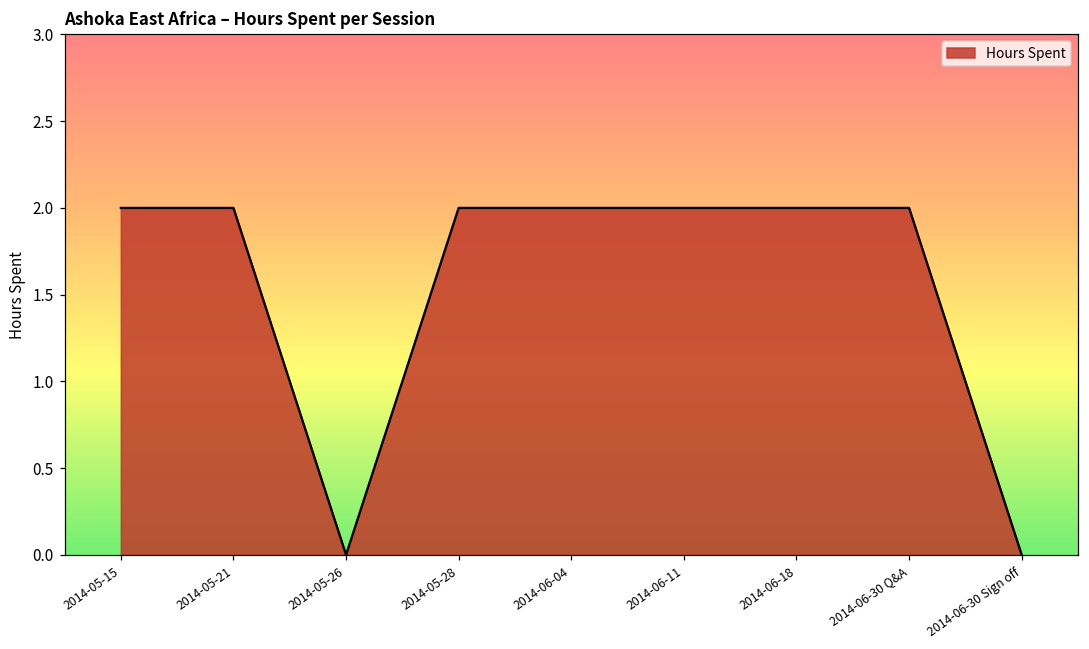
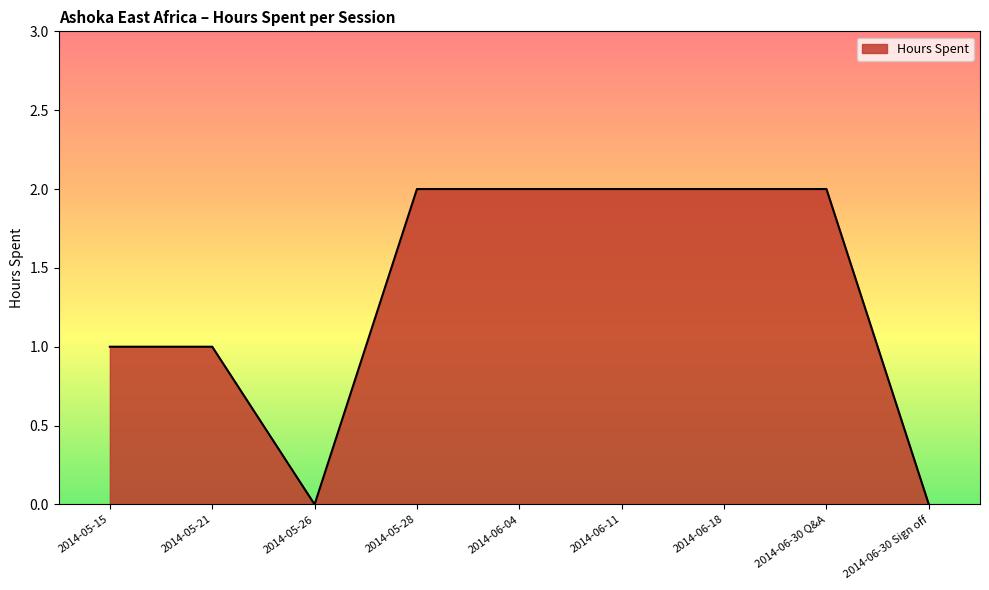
2014-05-15: 2 -> 1
2014-05-21: 2 -> 1
